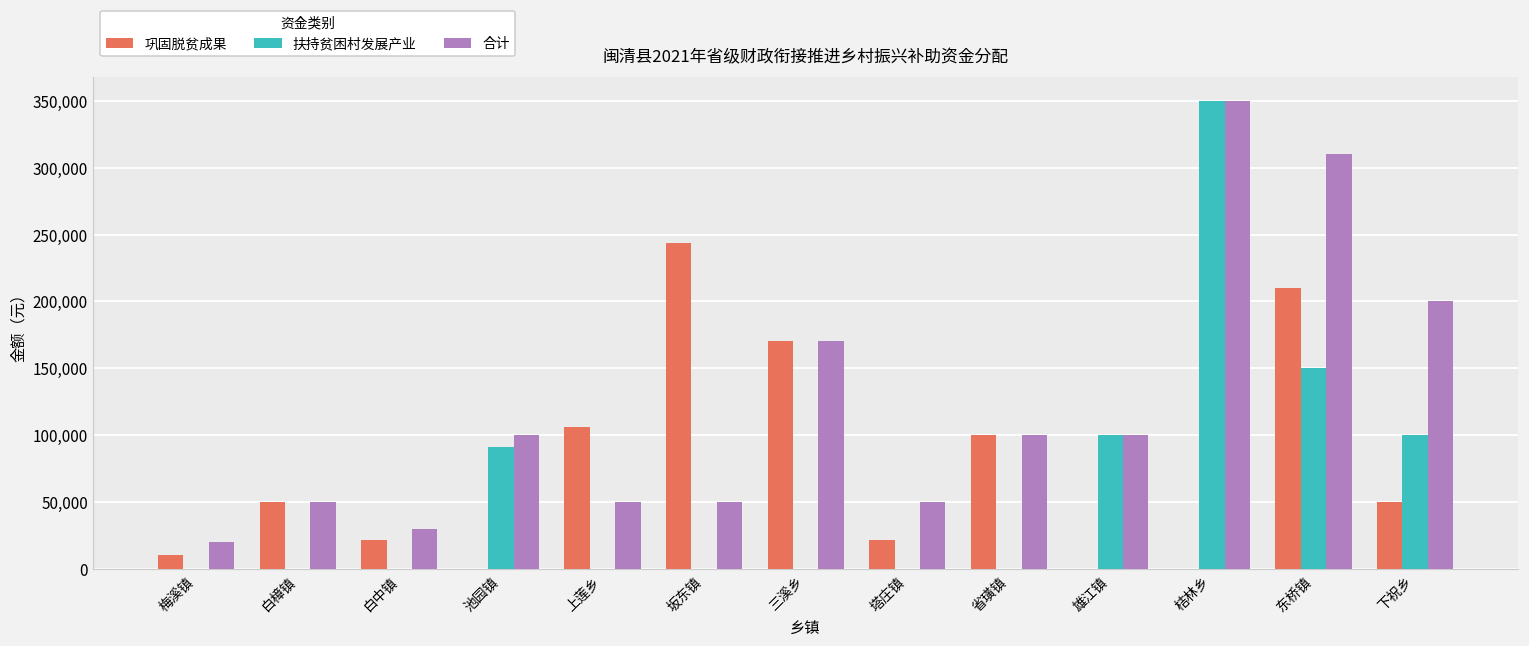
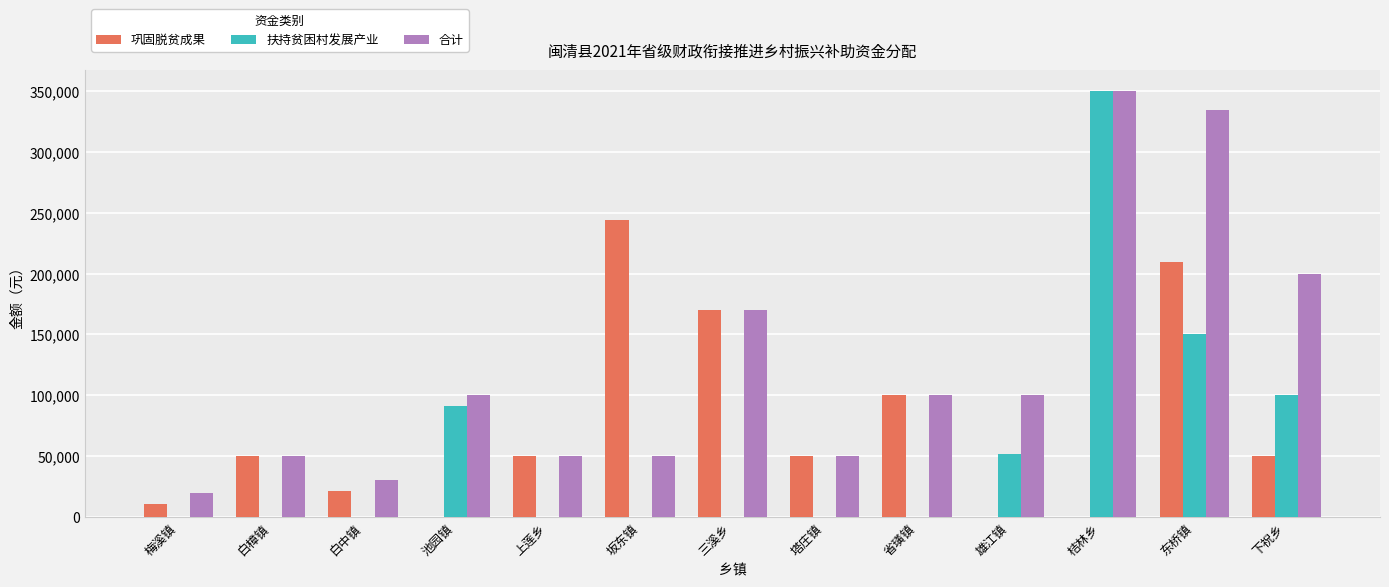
巩固脱贫成果, 上莲乡: 106,000 -> 50,000
巩固脱贫成果, 塔庄镇: 22,000 -> 50,000
扶持贫困村发展产业, 雄江镇: 100,000 -> 52,000
合计, 东桥镇: 310,000 -> 334,000
